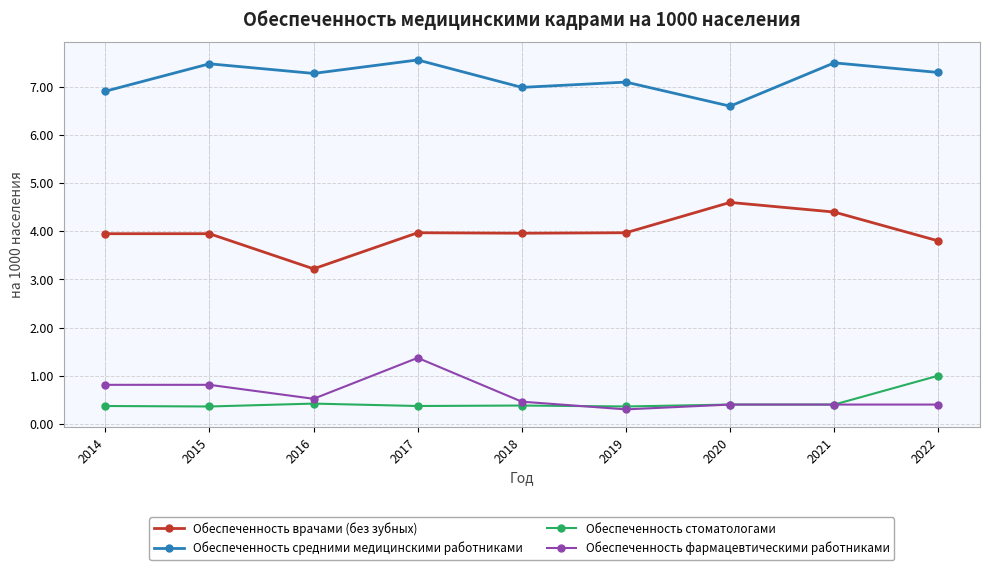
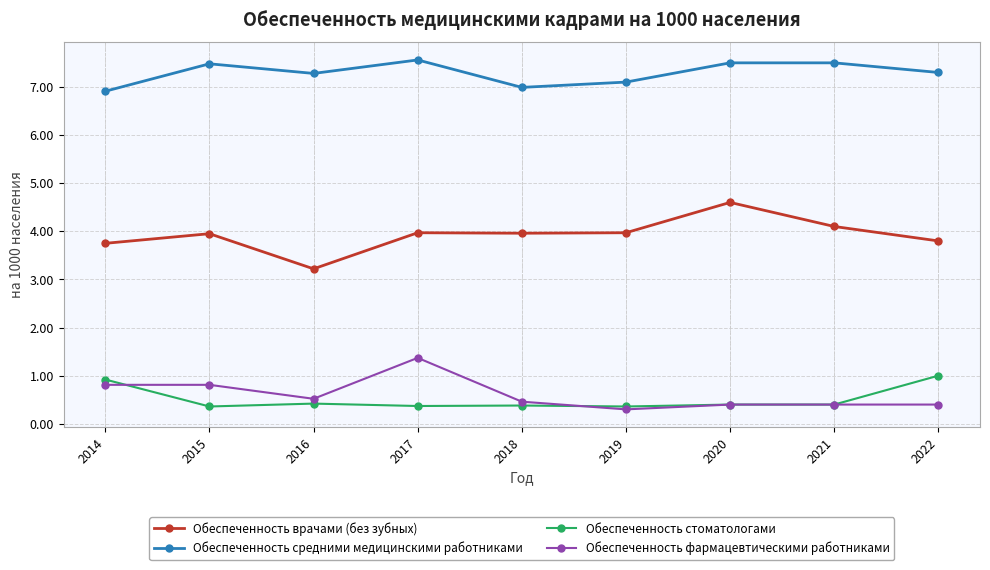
Обеспеченность врачами (без зубных), 2014: 4.0 -> 3.8
Обеспеченность стоматологами, 2014: 0.4 -> 0.9
Обеспеченность средними медицинскими работниками, 2020: 6.6 -> 7.5
Обеспеченность врачами (без зубных), 2021: 4.4 -> 4.1
